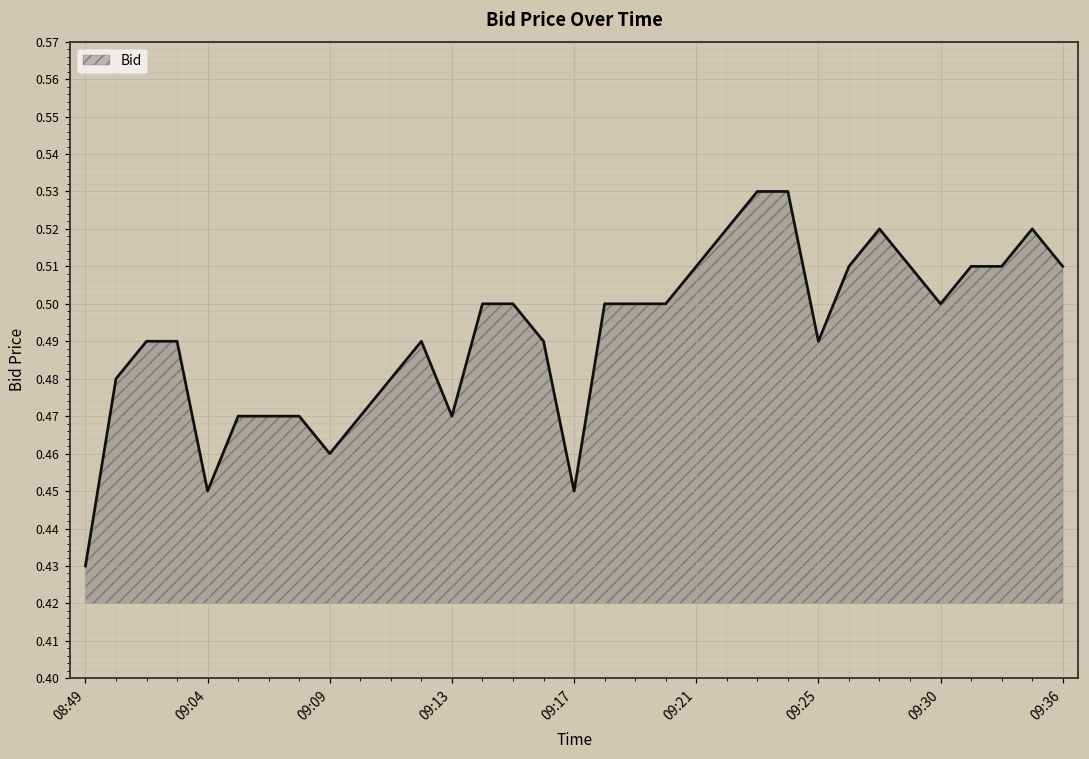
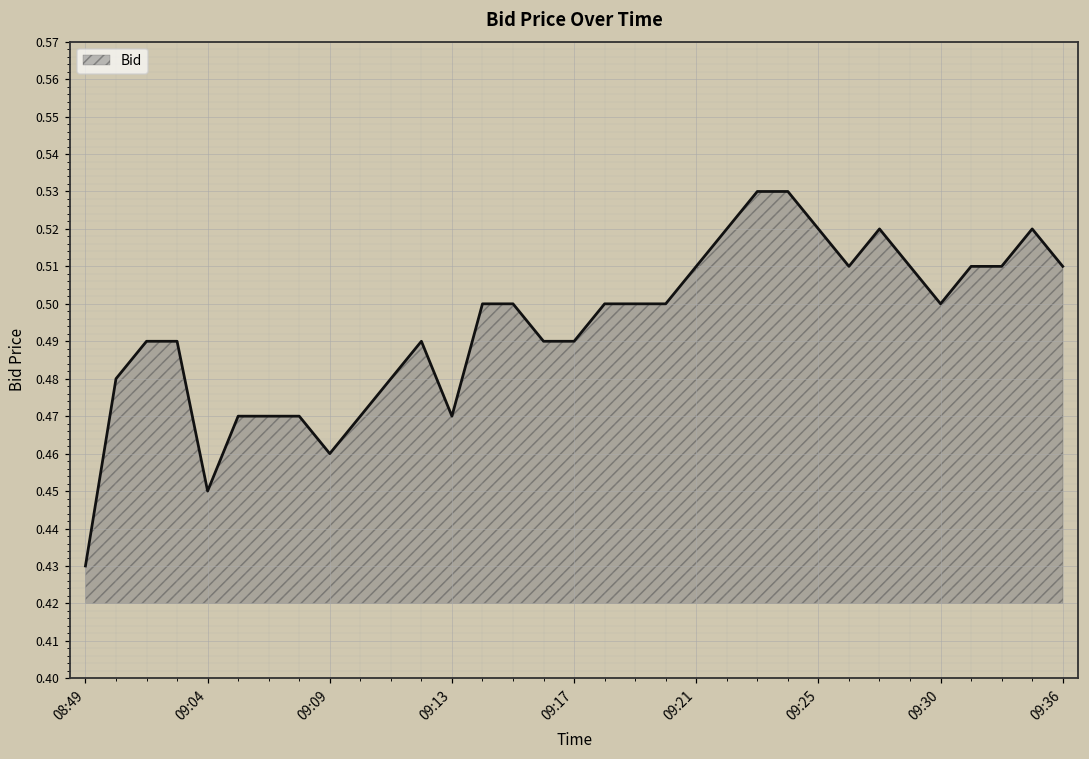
09:17: 0.45 -> 0.49
09:25: 0.49 -> 0.52
